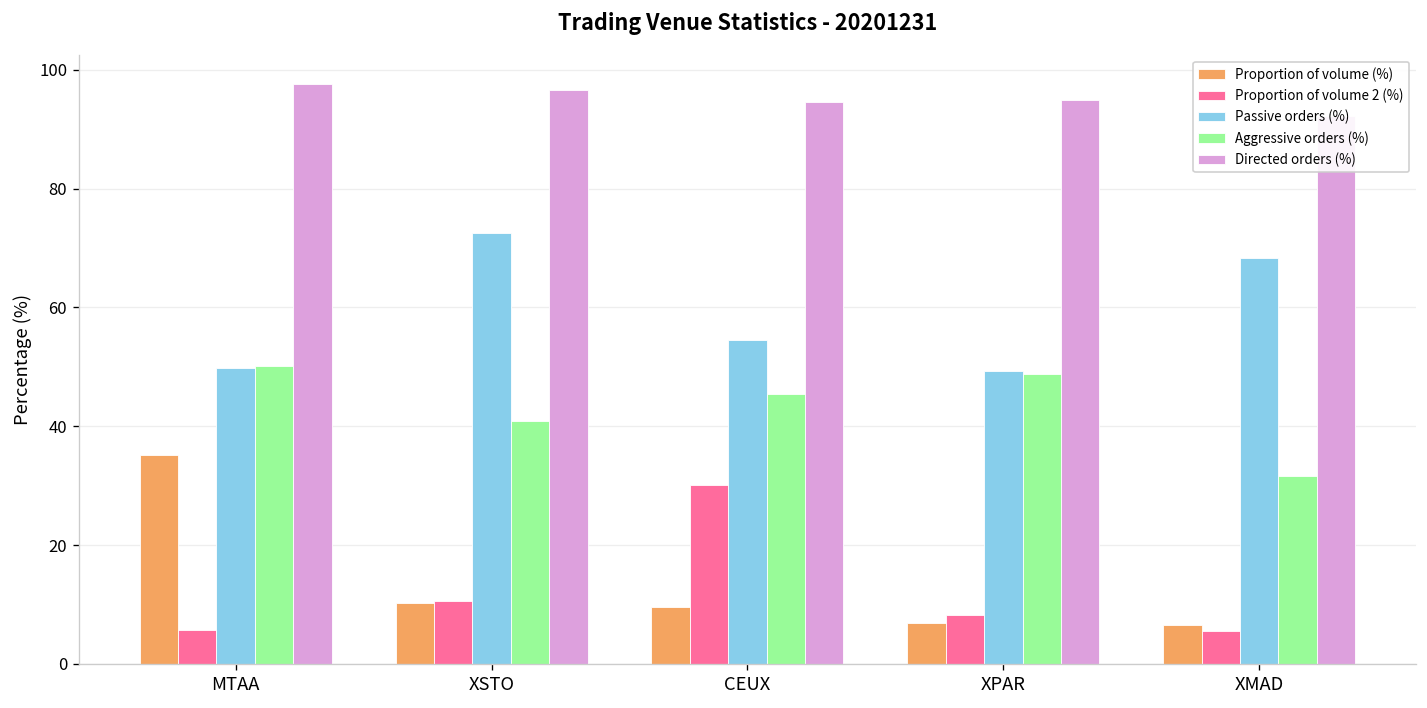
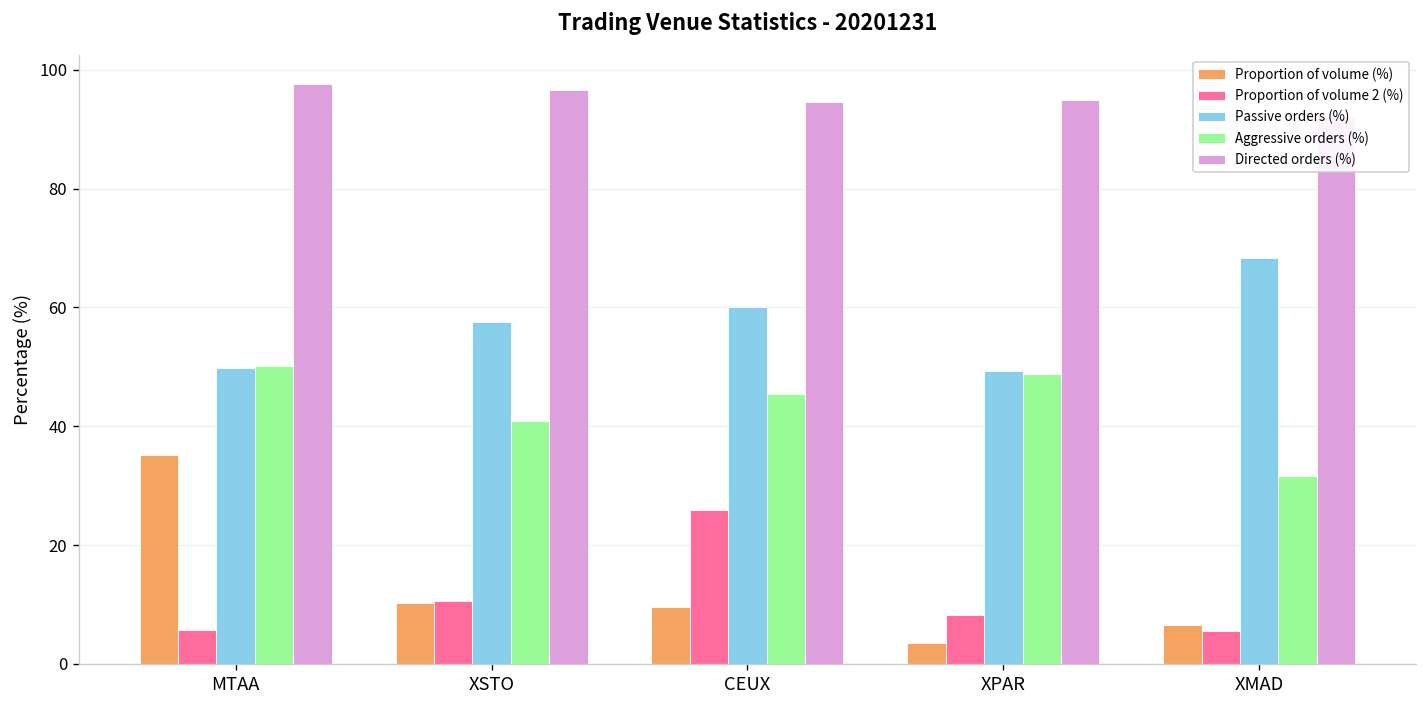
Passive orders (%), XSTO: 73 -> 57
Proportion of volume 2 (%), CEUX: 30 -> 26
Passive orders (%), CEUX: 55 -> 60
Proportion of volume (%), XPAR: 7 -> 4
